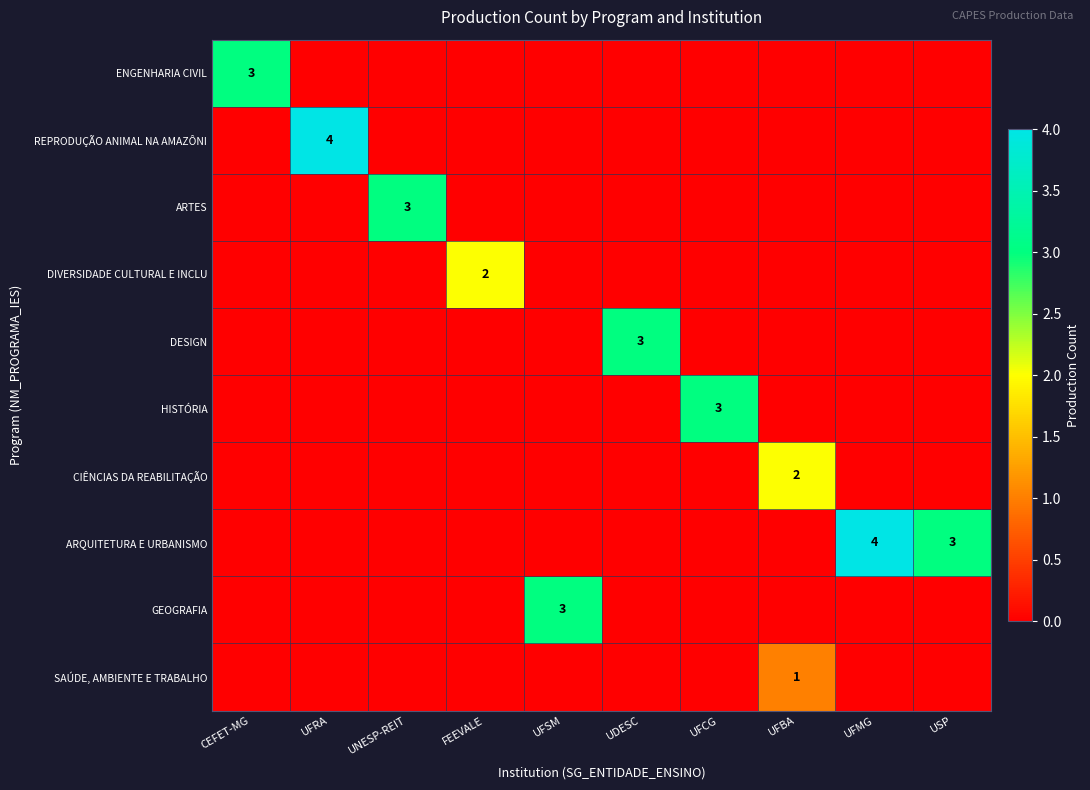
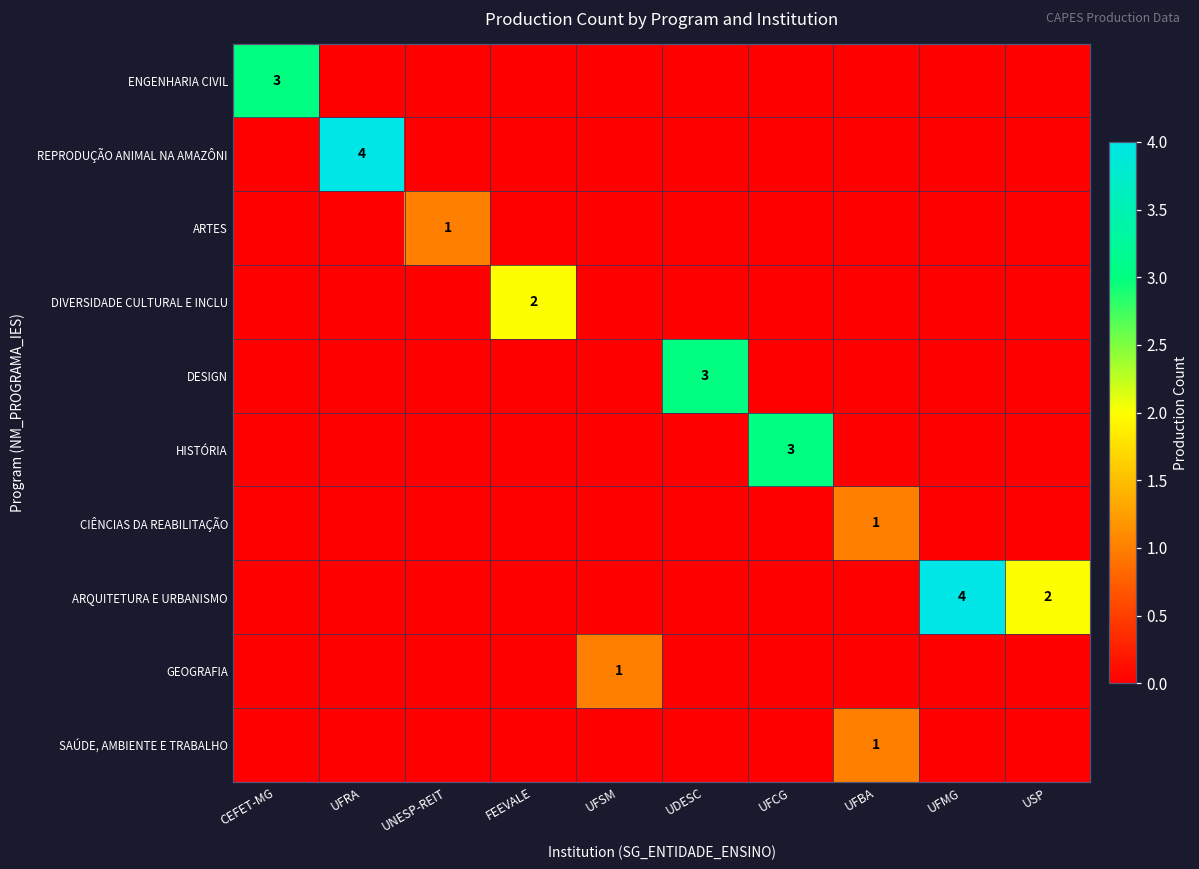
ARTES, UNESP-REIT: 3 -> 1
CIÊNCIAS DA REABILITAÇÃO, UFBA: 2 -> 1
ARQUITETURA E URBANISMO, USP: 3 -> 2
GEOGRAFIA, UFSM: 3 -> 1
